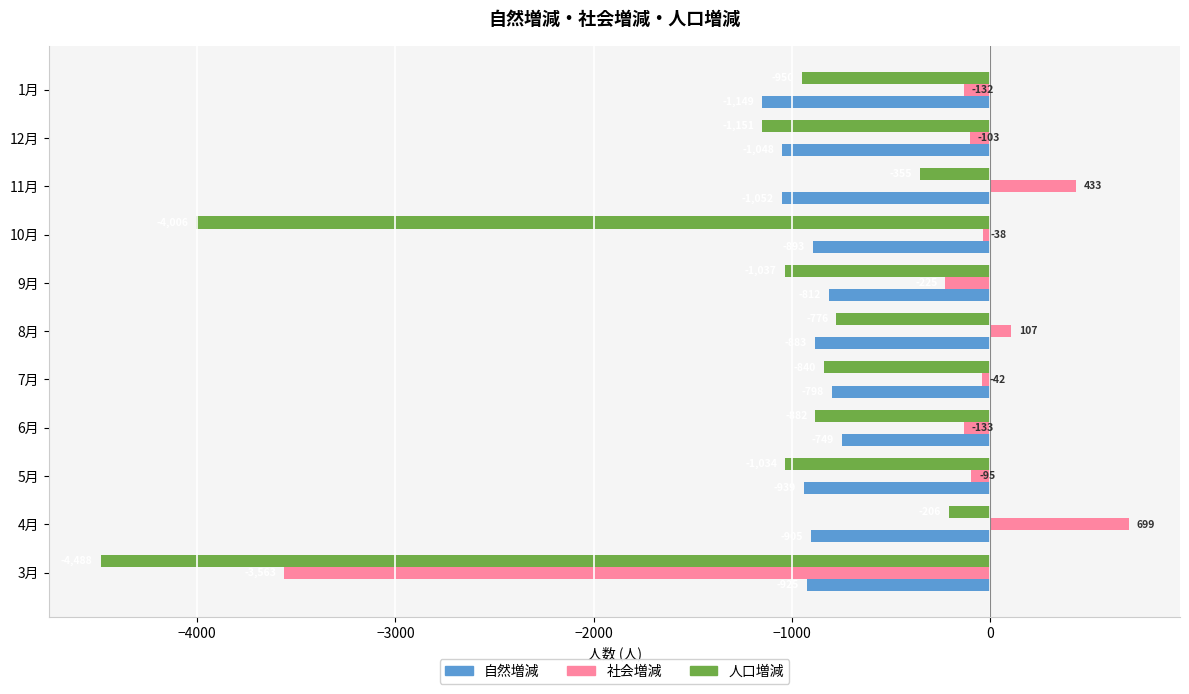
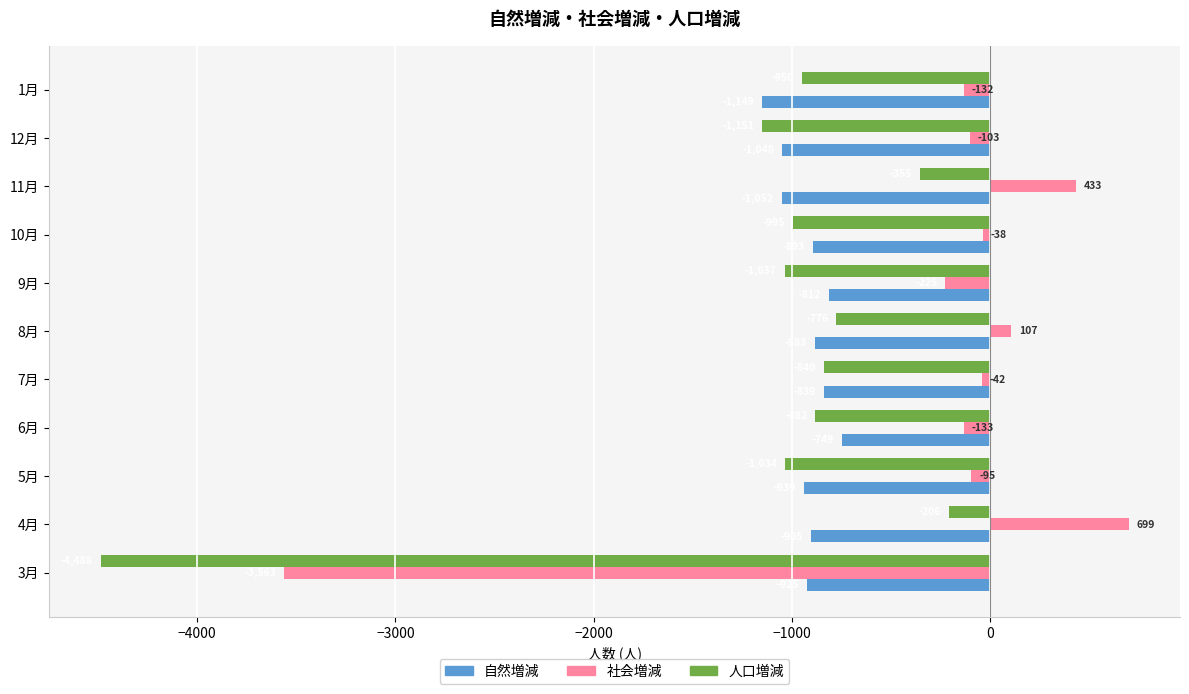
人口増減, 10月: -4010 -> -1000
自然増減, 7月: -800 -> -840
